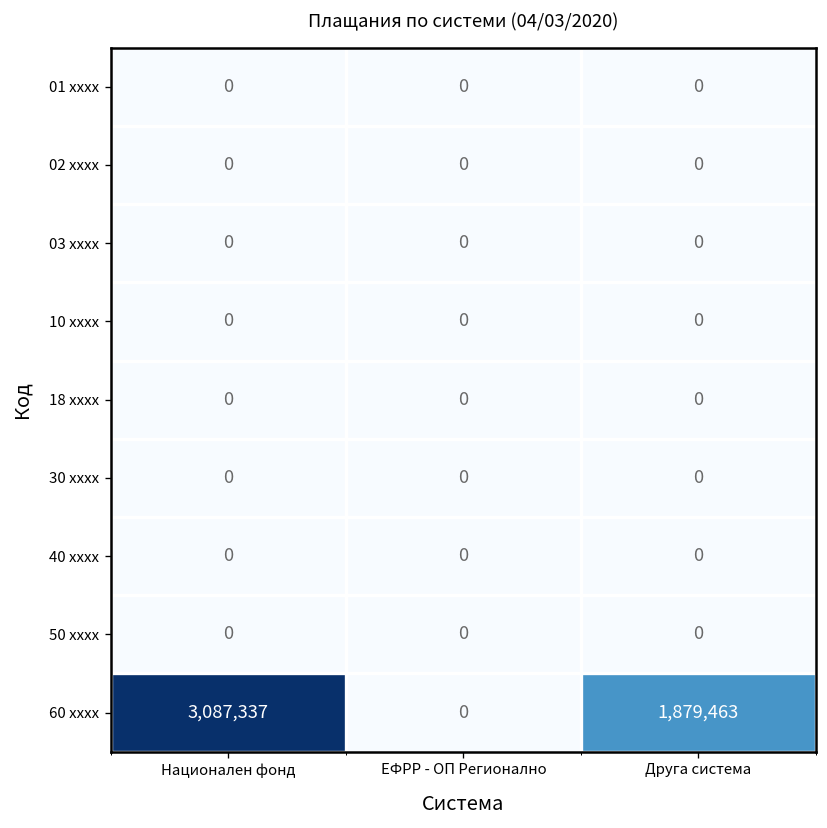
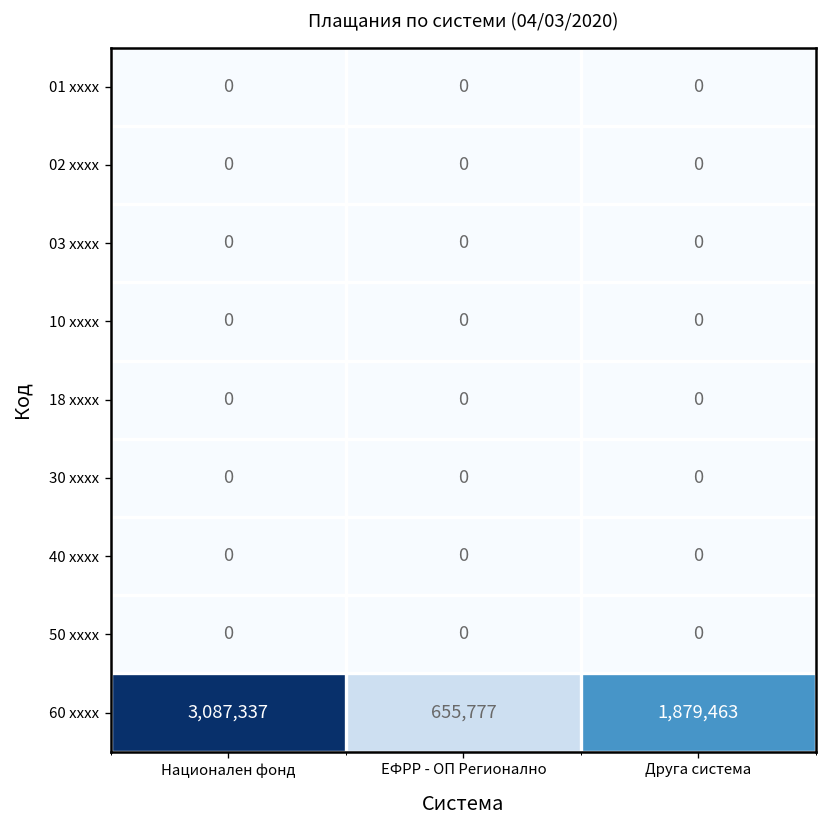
60 xxxx, ЕФРР - ОП Регионално: 0 -> 655,777
